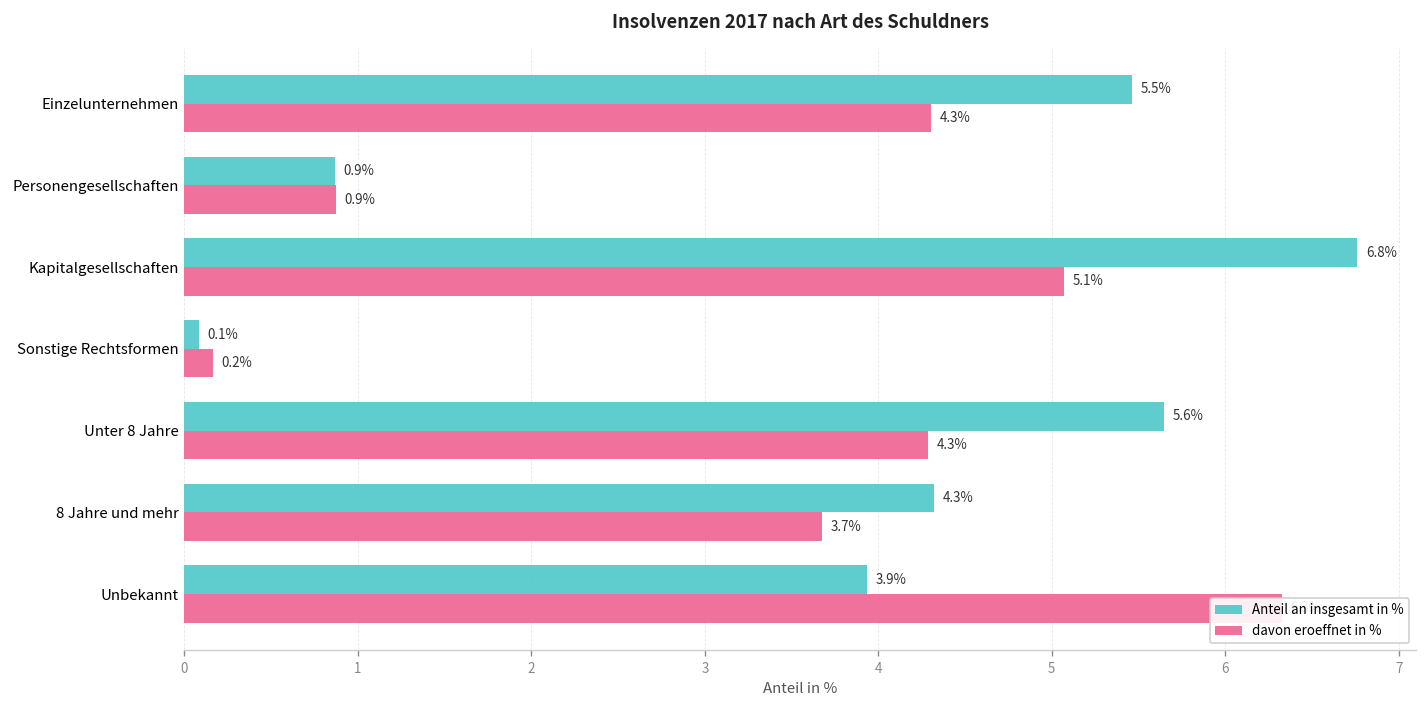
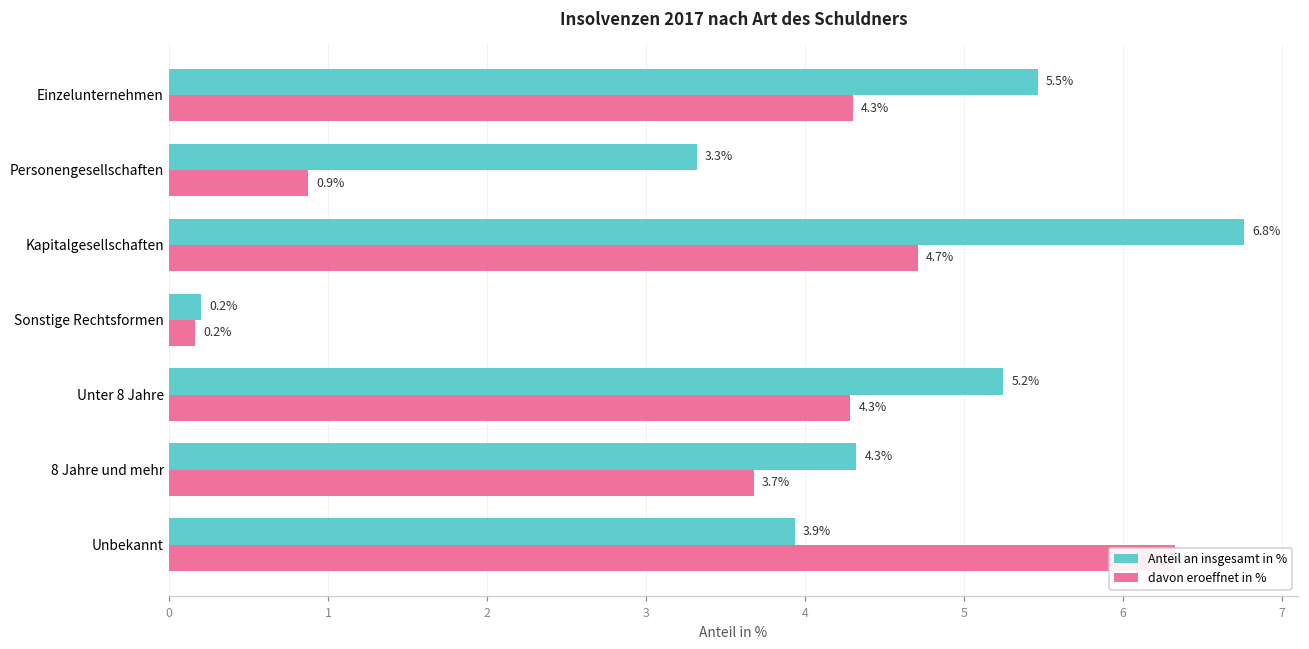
Anteil an insgesamt in %, Personengesellschaften: 0.9% -> 3.3%
davon eroeffnet in %, Kapitalgesellschaften: 5.1% -> 4.7%
Anteil an insgesamt in %, Sonstige Rechtsformen: 0.1% -> 0.2%
Anteil an insgesamt in %, Unter 8 Jahre: 5.6% -> 5.2%
